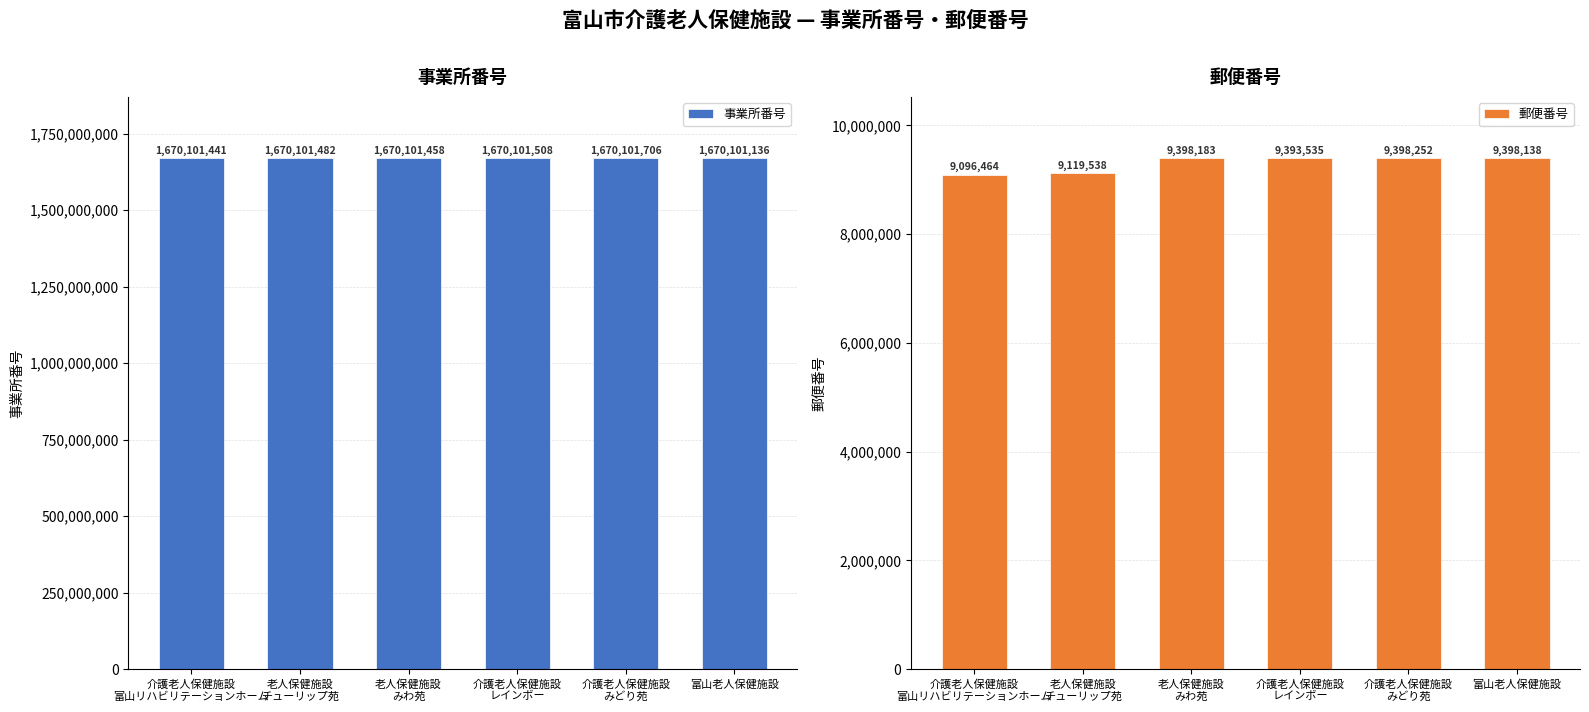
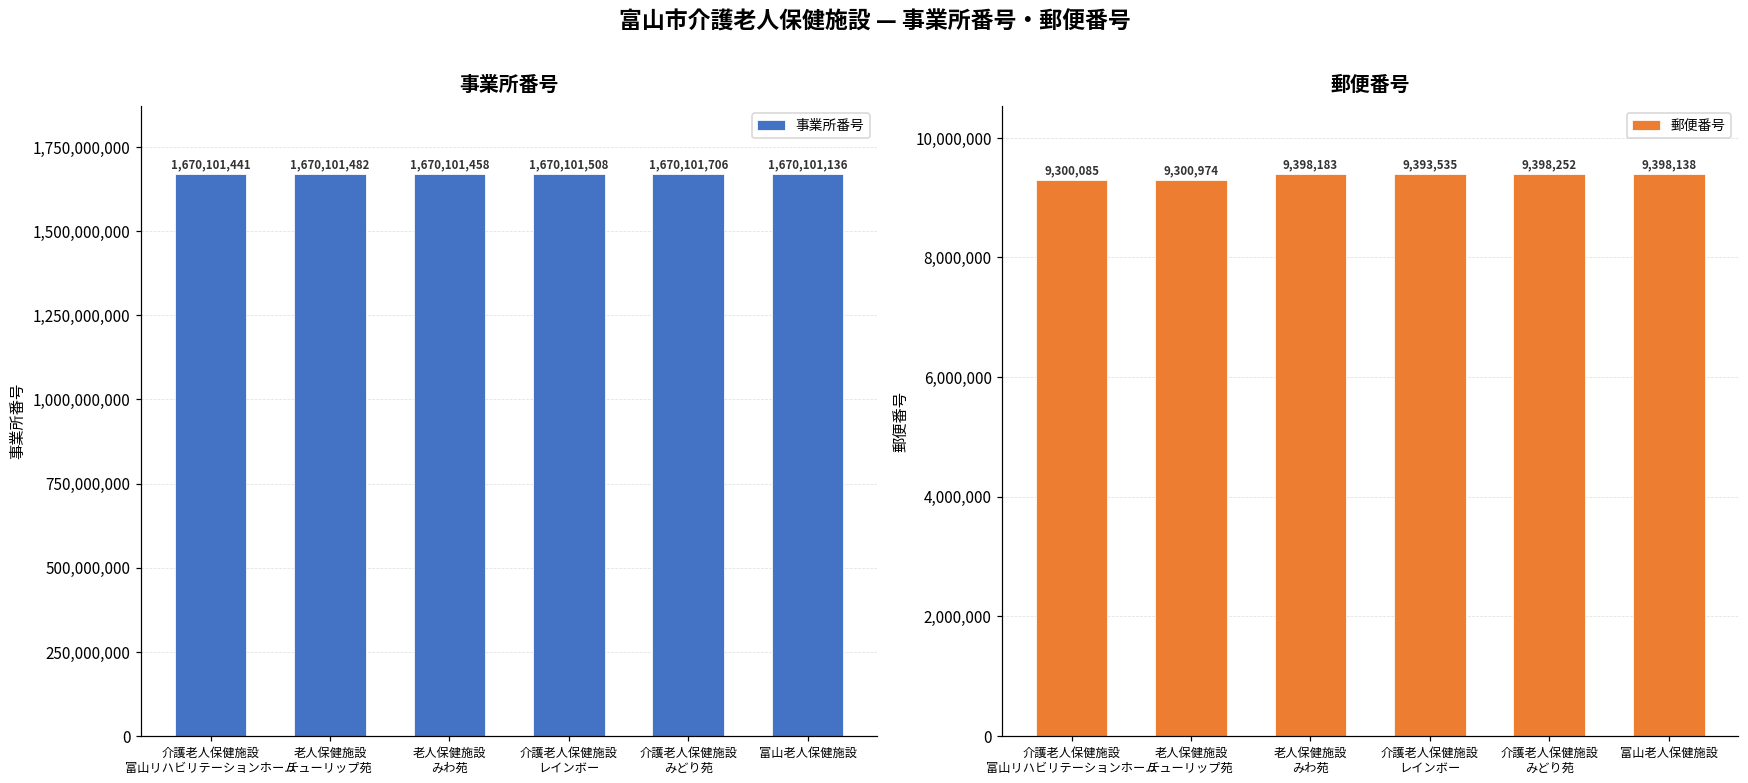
郵便番号, 介護老人保健施設 富山リハビリテーションホーム: 9,096,464 -> 9,300,085
郵便番号, 老人保健施設 チューリップ苑: 9,119,538 -> 9,300,974
